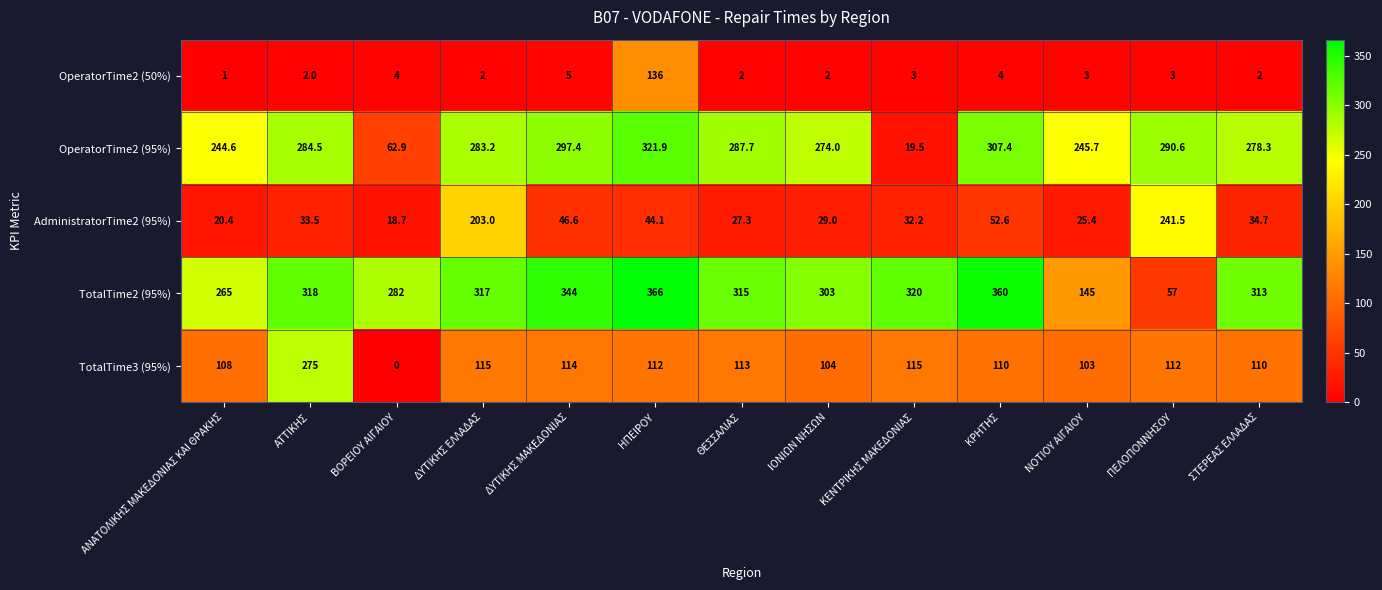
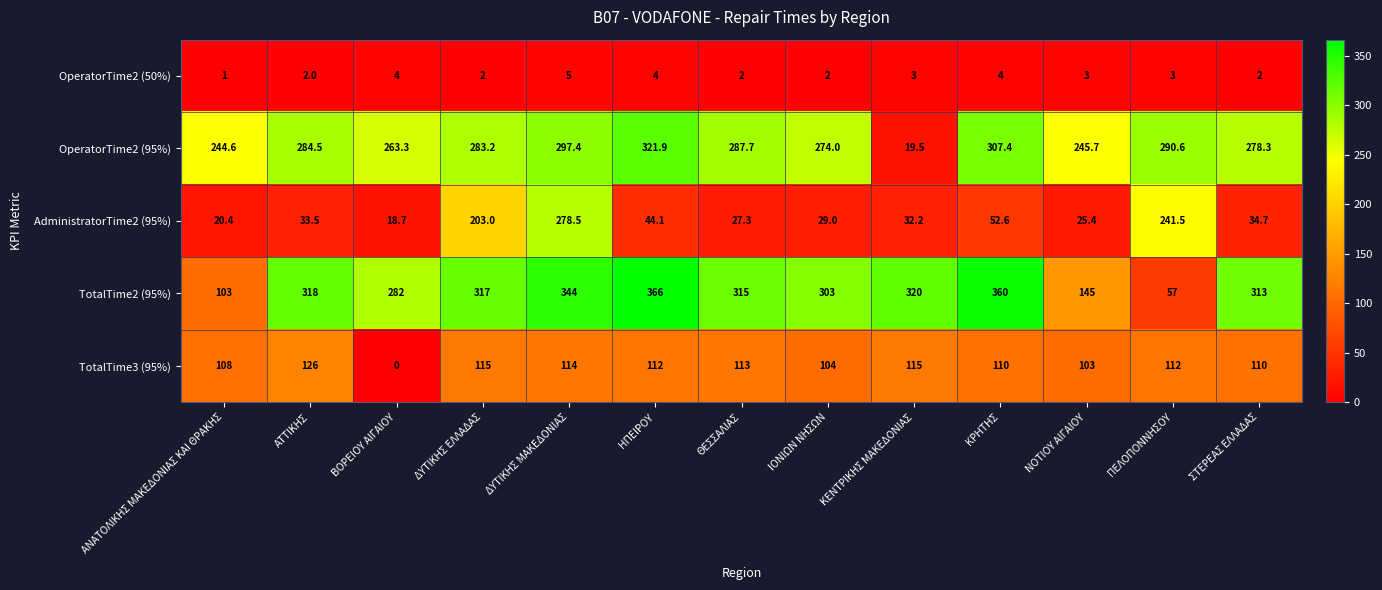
OperatorTime2 (50%), ΗΠΕΙΡΟΥ: 136 -> 4
OperatorTime2 (95%), ΒΟΡΕΙΟΥ ΑΙΓΑΙΟΥ: 62.9 -> 263.3
AdministratorTime2 (95%), ΔΥΤΙΚΗΣ ΜΑΚΕΔΟΝΙΑΣ: 46.6 -> 278.5
TotalTime2 (95%), ΑΝΑΤΟΛΙΚΗΣ ΜΑΚΕΔΟΝΙΑΣ ΚΑΙ ΘΡΑΚΗΣ: 265 -> 103
TotalTime3 (95%), ΑΤΤΙΚΗΣ: 275 -> 126
